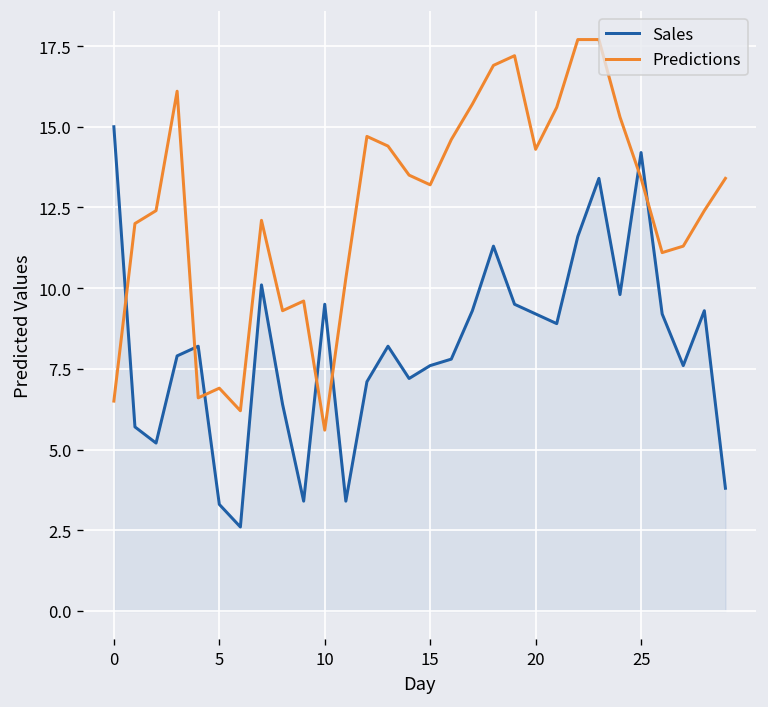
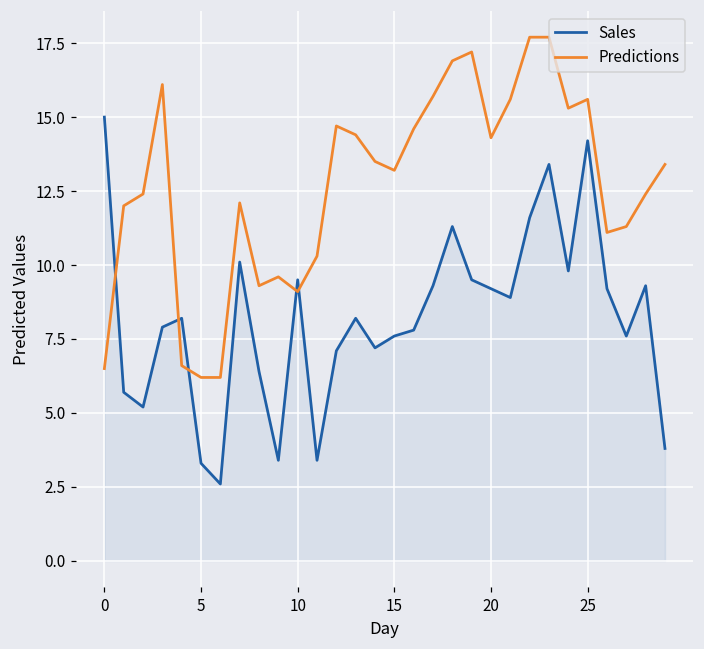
Predictions, 5: 6.9 -> 6.2
Predictions, 10: 5.6 -> 9.1
Predictions, 25: 13.4 -> 15.6
